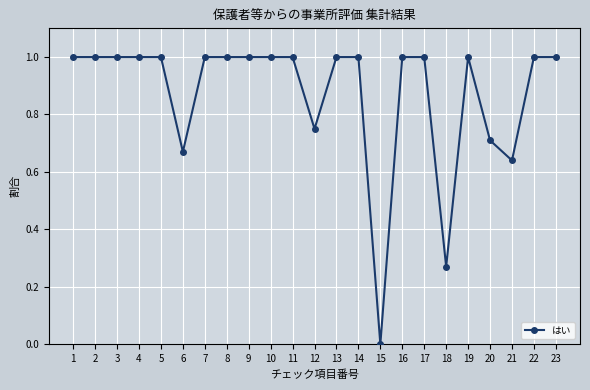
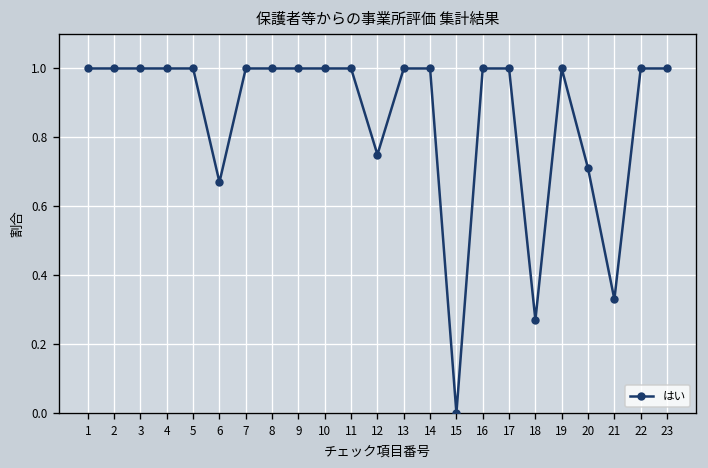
21: 0.64 -> 0.33
